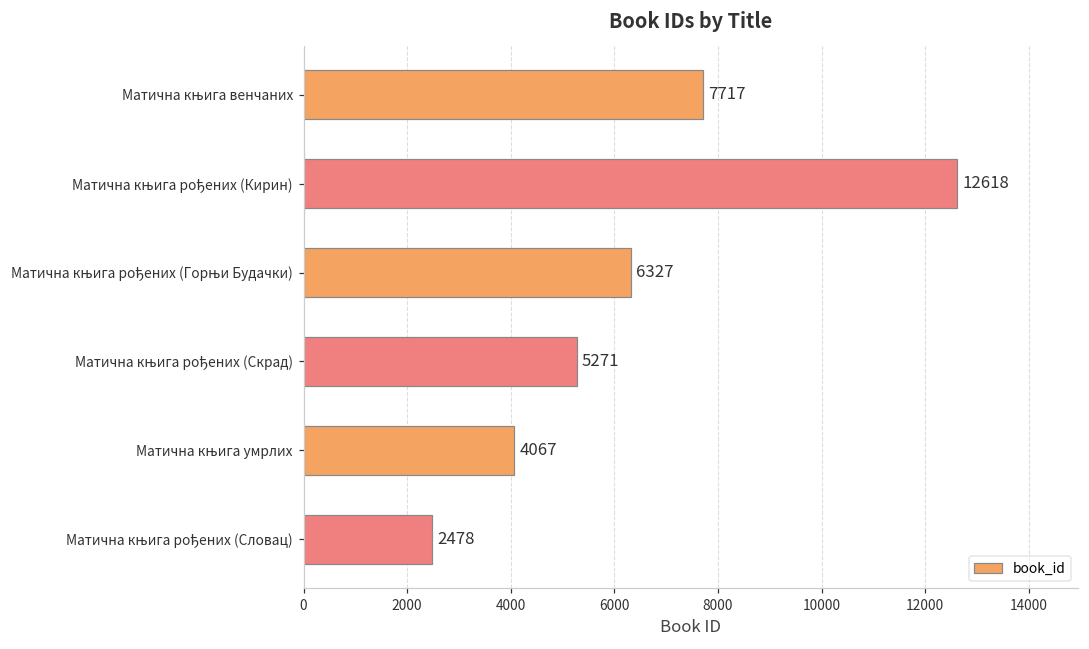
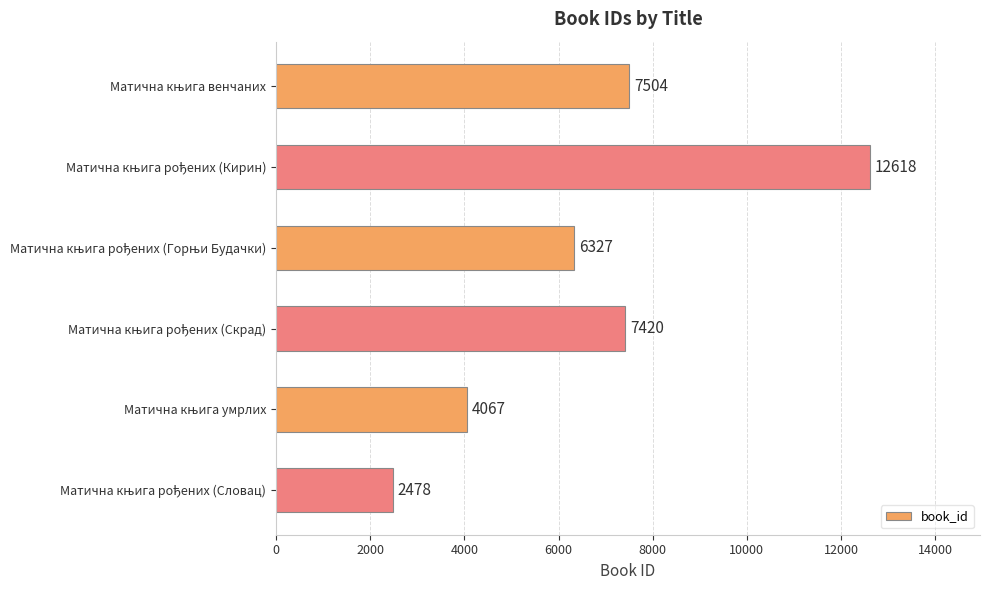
Матична књига венчаних: 7717 -> 7504
Матична књига рођених (Скрад): 5271 -> 7420
